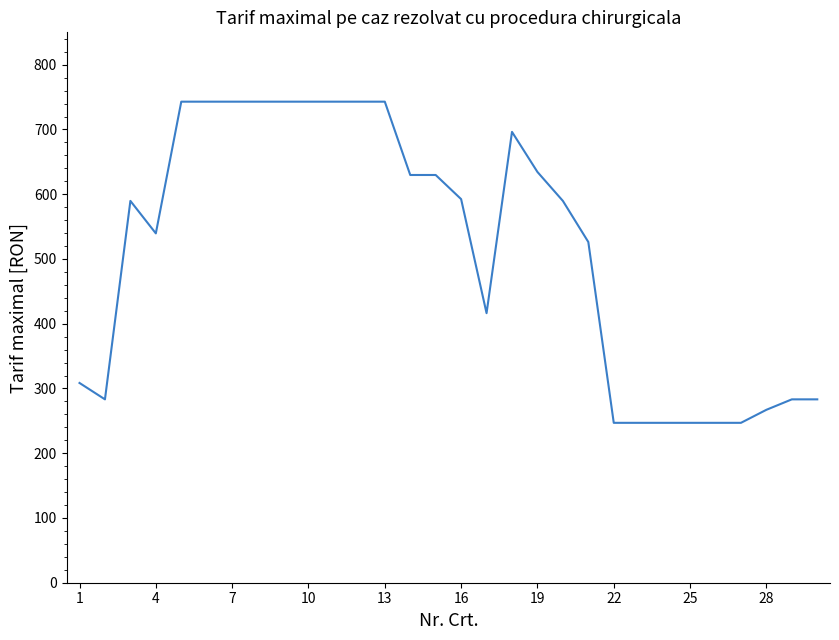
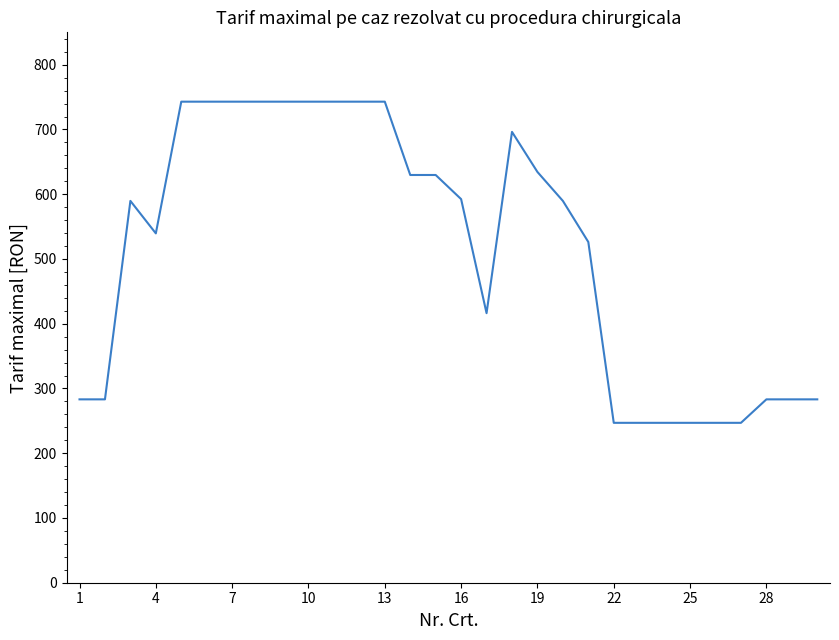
1: 310 -> 280
28: 270 -> 280
